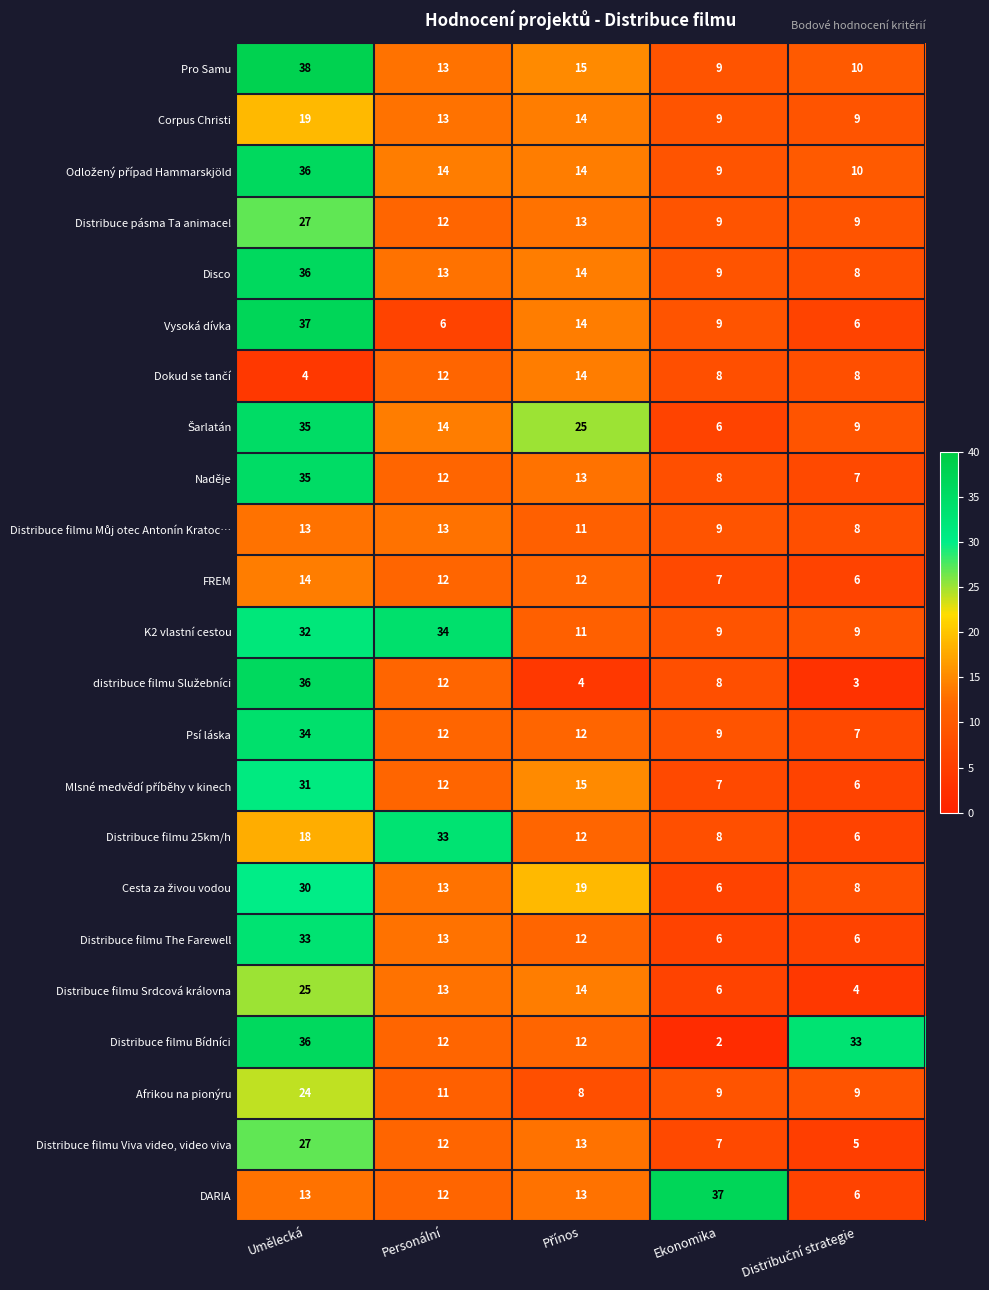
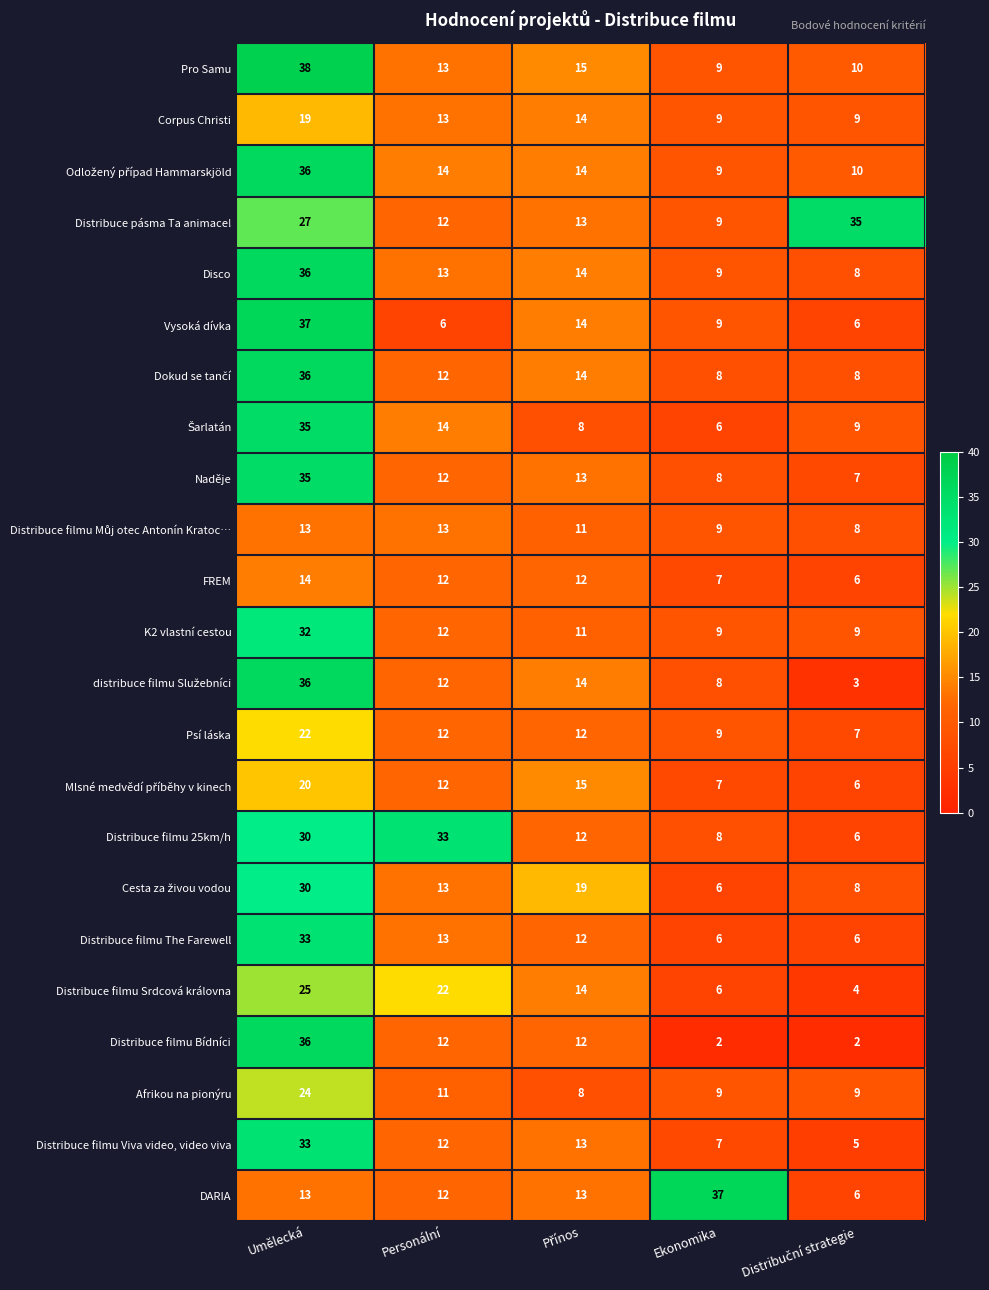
Distribuce pásma Ta animace!, Distribuční strategie: 9 -> 35
Dokud se tančí, Umělecká: 4 -> 36
Šarlatán, Přínos: 25 -> 8
K2 vlastní cestou, Personální: 34 -> 12
distribuce filmu Služebníci, Přínos: 4 -> 14
Psí láska, Umělecká: 34 -> 22
Mlsné medvědí příběhy v kinech, Umělecká: 31 -> 20
Distribuce filmu 25km/h, Umělecká: 18 -> 30
Distribuce filmu Srdcová královna, Personální: 13 -> 22
Distribuce filmu Bídníci, Distribuční strategie: 33 -> 2
Distribuce filmu Viva video, video viva, Umělecká: 27 -> 33
